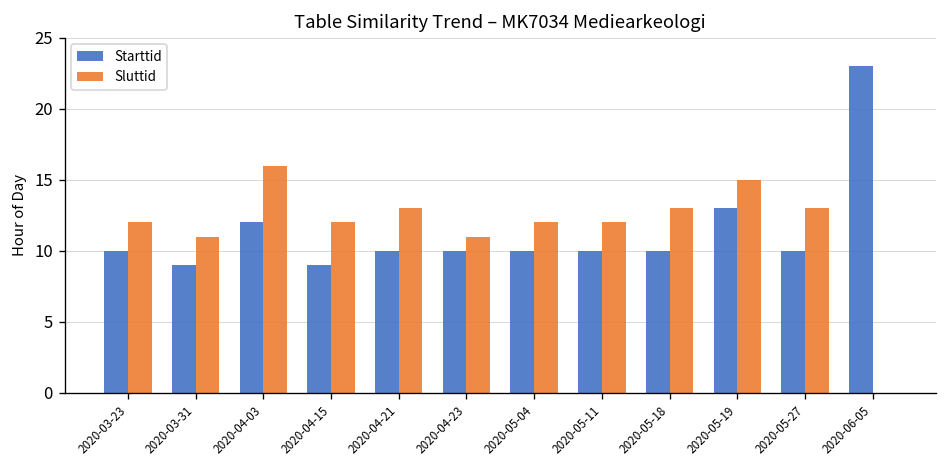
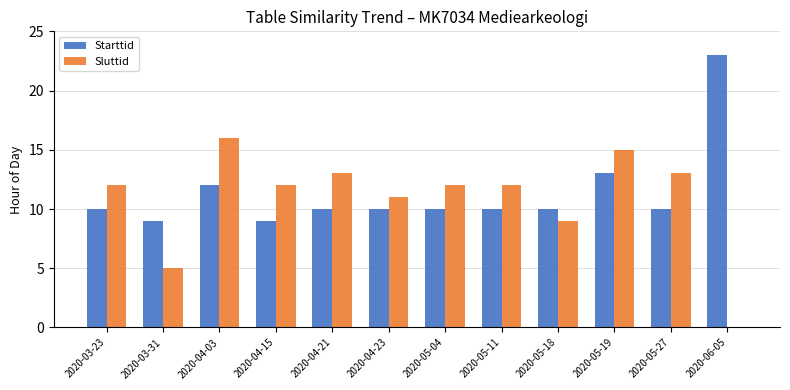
Sluttid, 2020-03-31: 11 -> 5
Sluttid, 2020-05-18: 13 -> 9
